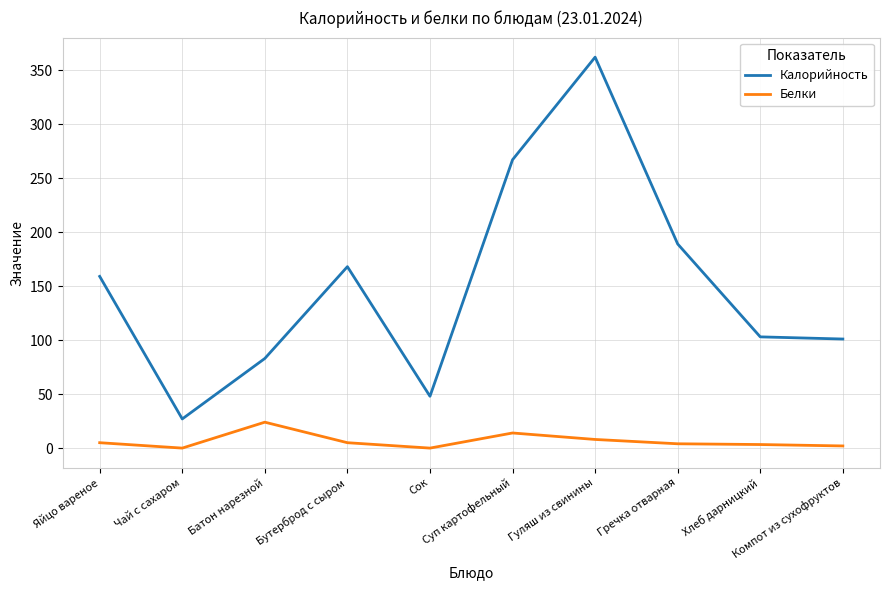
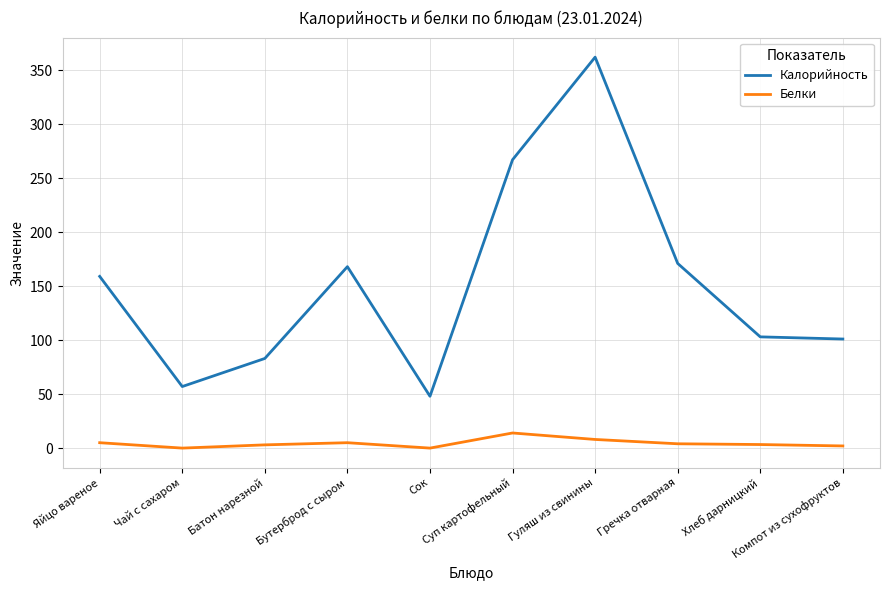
Калорийность, Чай с сахаром: 27 -> 57
Белки, Батон нарезной: 24 -> 3
Калорийность, Гречка отварная: 189 -> 171
